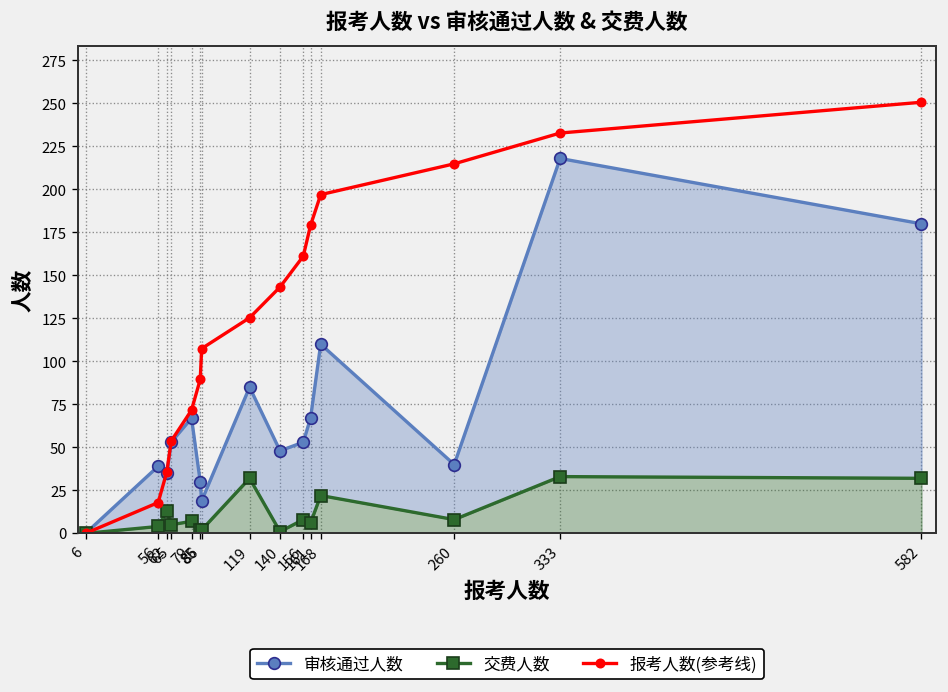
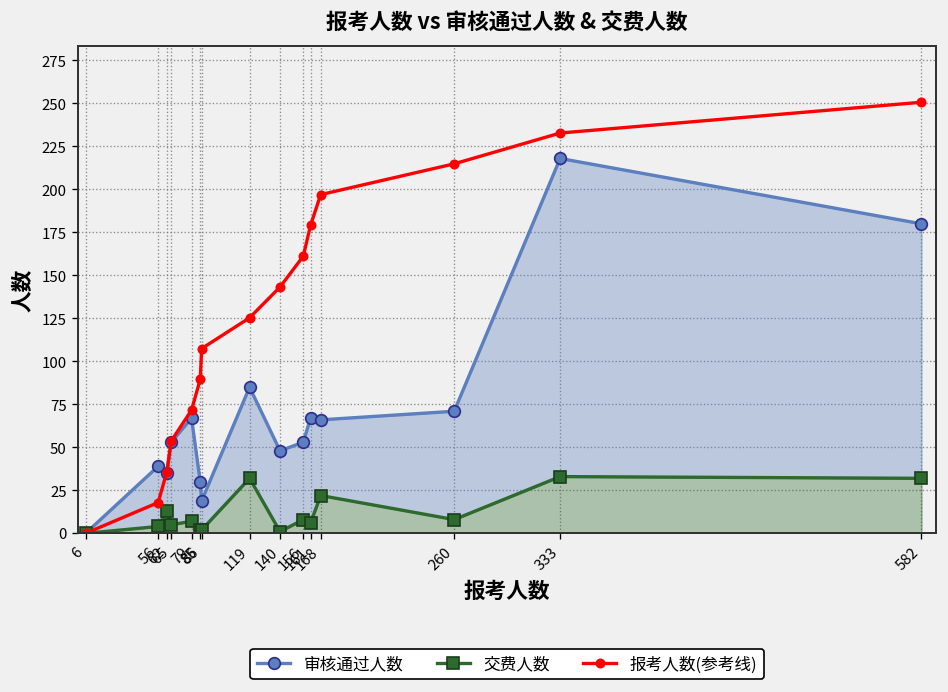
审核通过人数, 168: 110 -> 66
审核通过人数, 260: 40 -> 71
